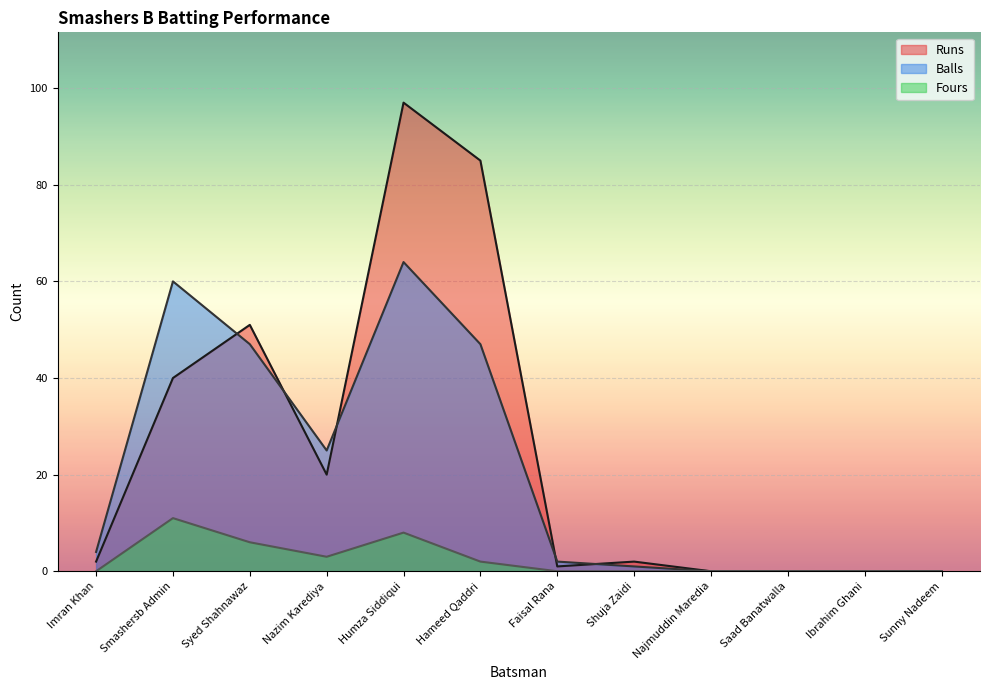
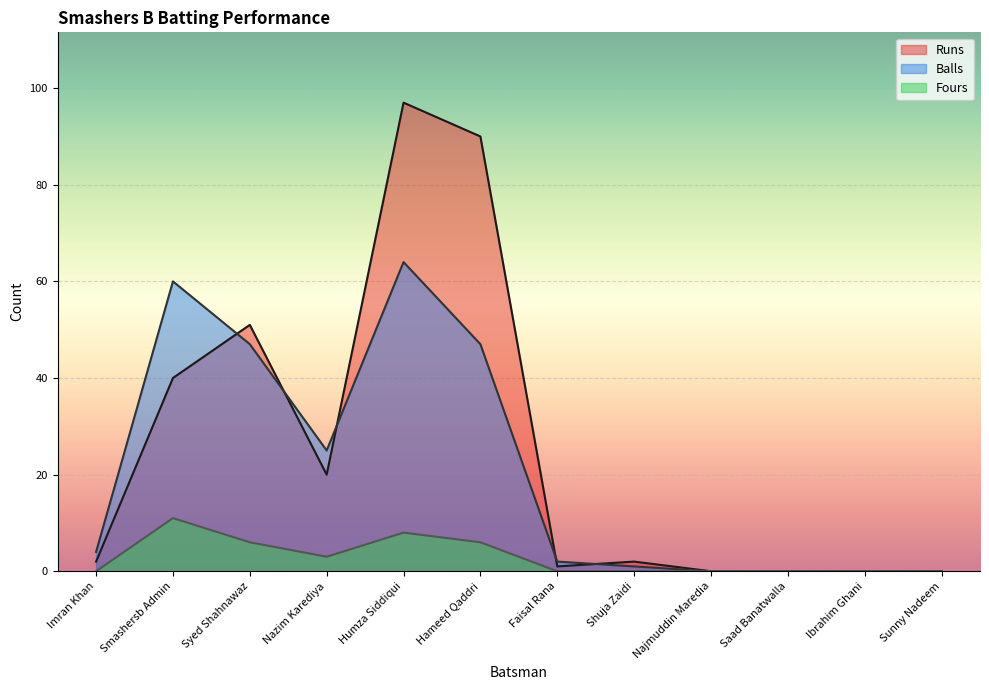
Runs, Hameed Qaddri: 85 -> 90
Fours, Hameed Qaddri: 2 -> 6
